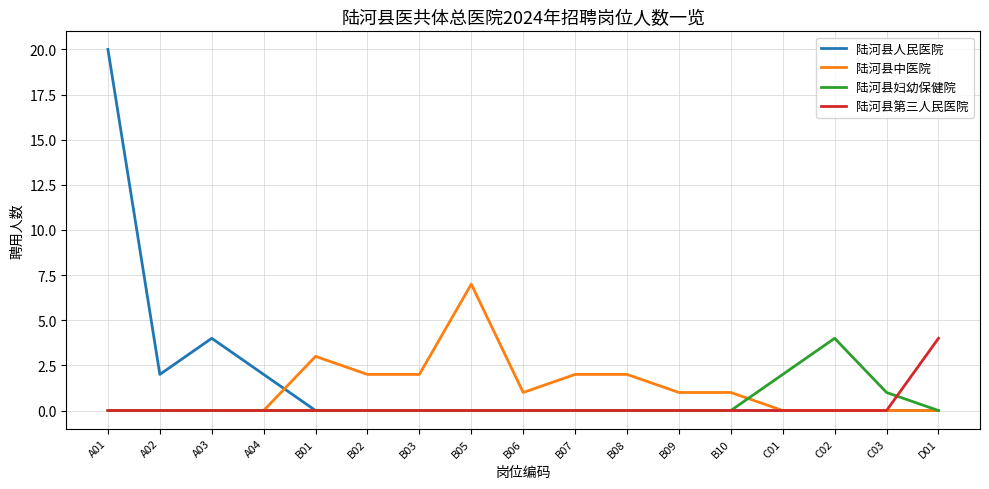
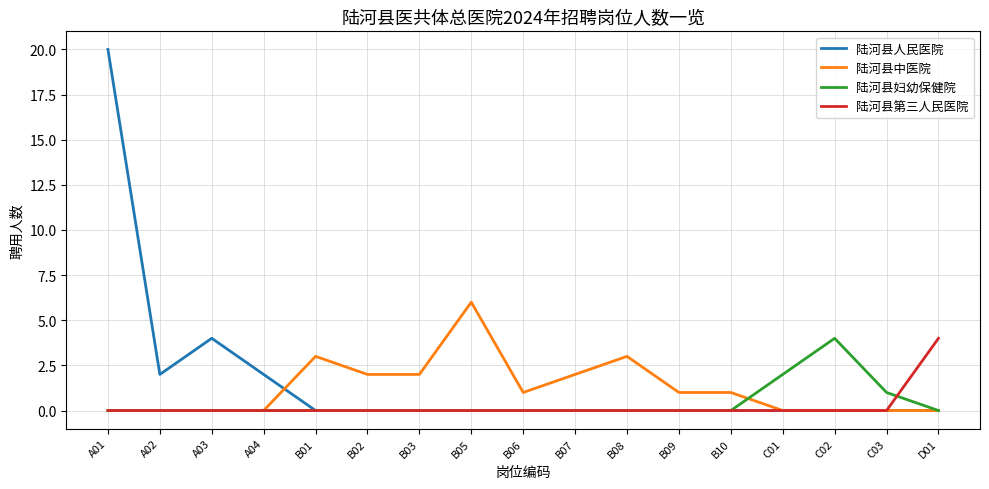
陆河县中医院, B05: 7 -> 6
陆河县中医院, B08: 2 -> 3
